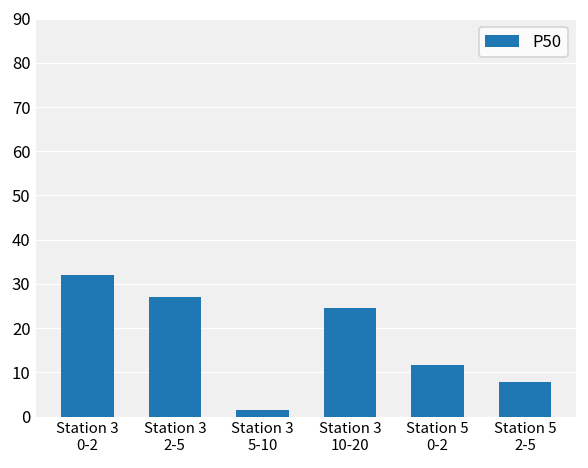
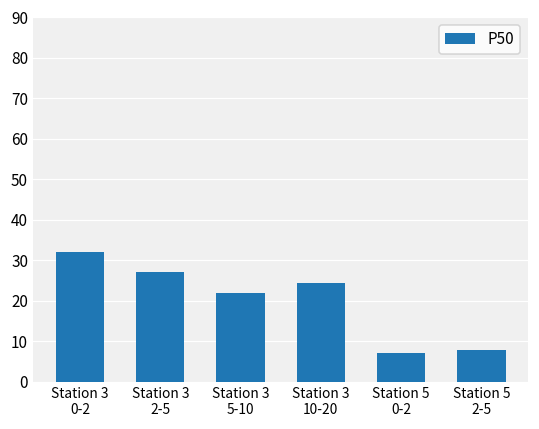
Station 3 5-10: 2 -> 22
Station 5 0-2: 12 -> 7
